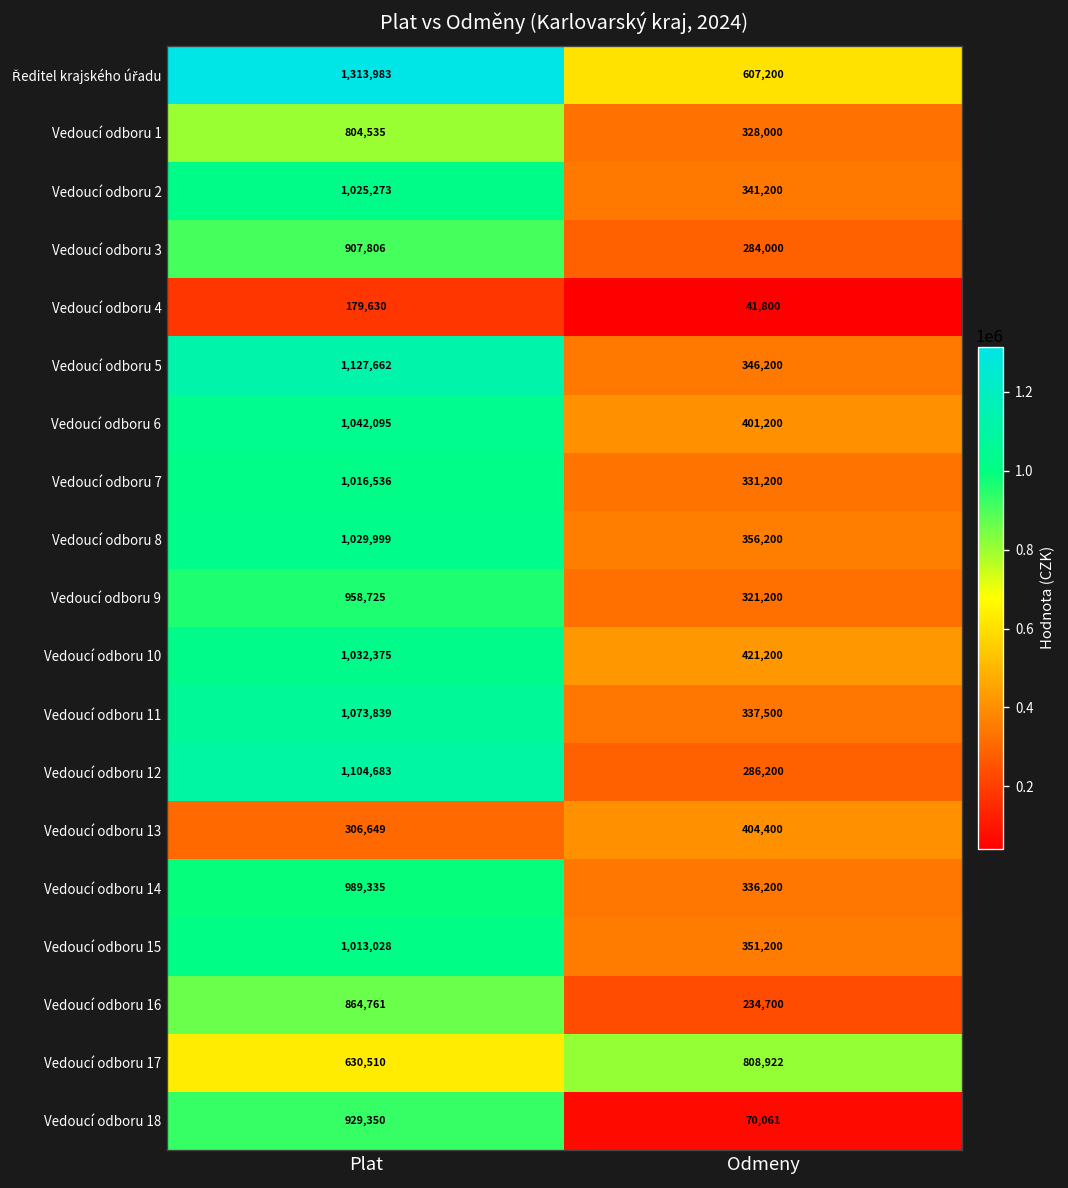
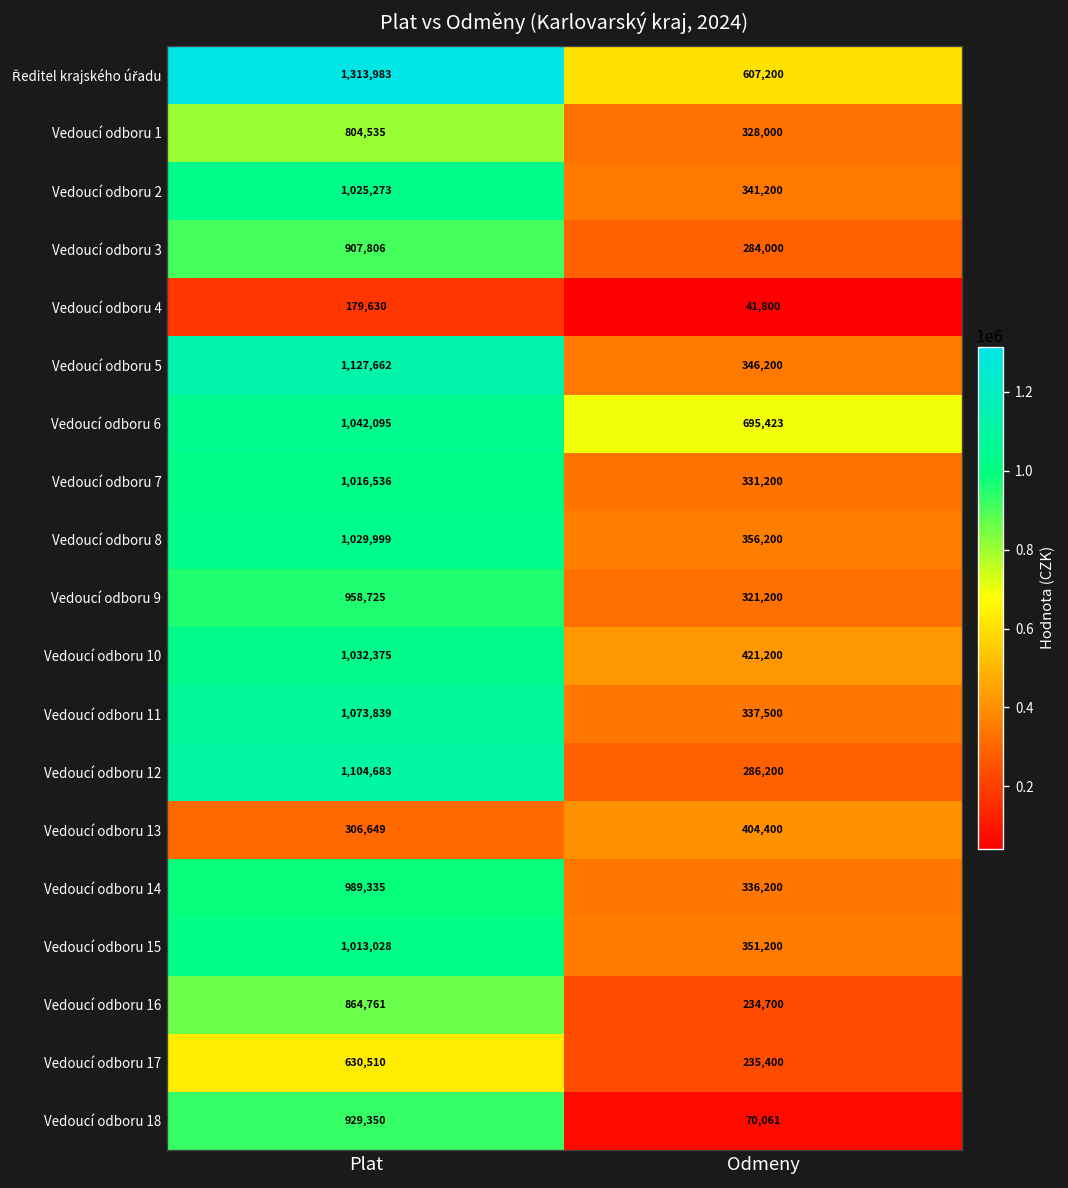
Vedoucí odboru 6, Odmeny: 401,200 -> 695,423
Vedoucí odboru 17, Odmeny: 808,922 -> 235,400
